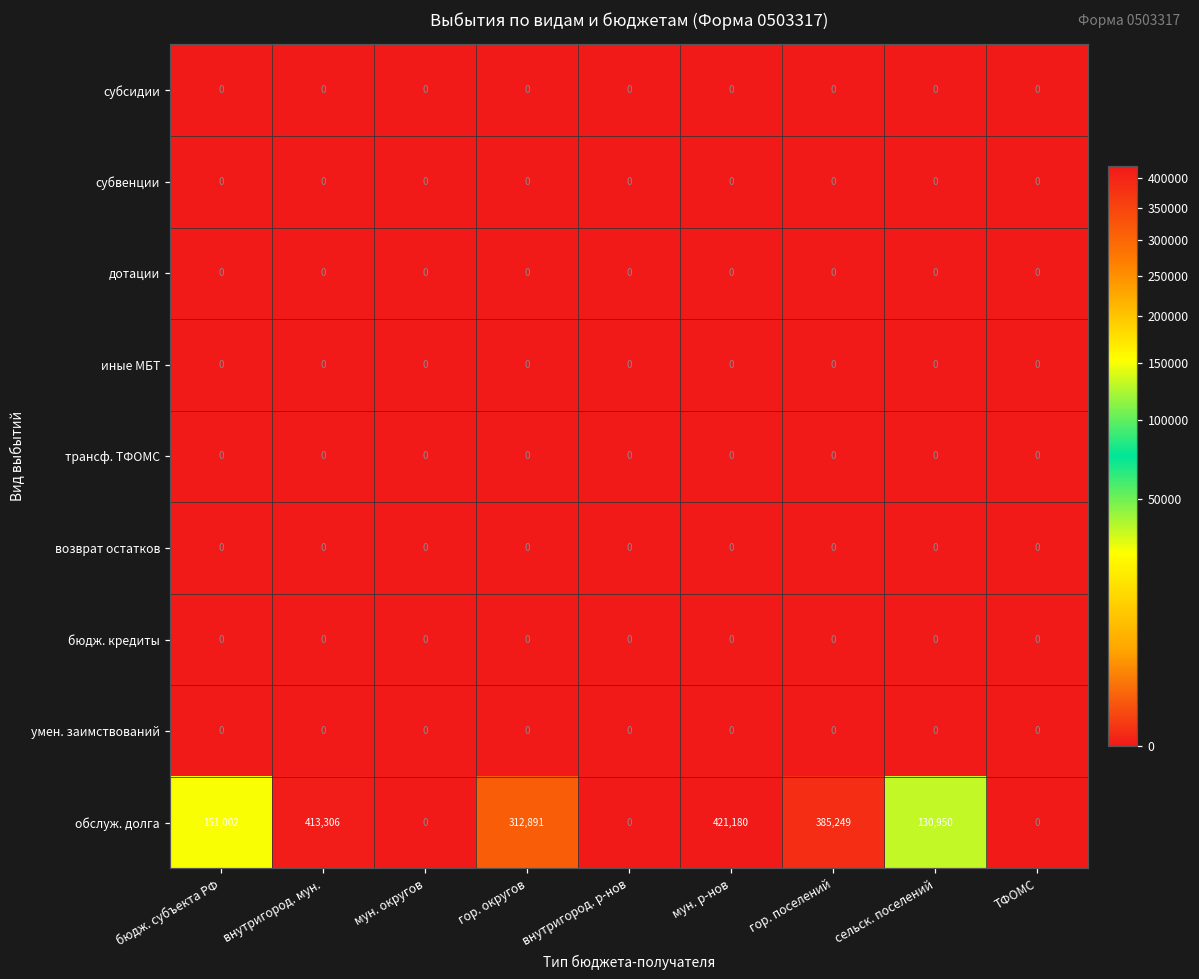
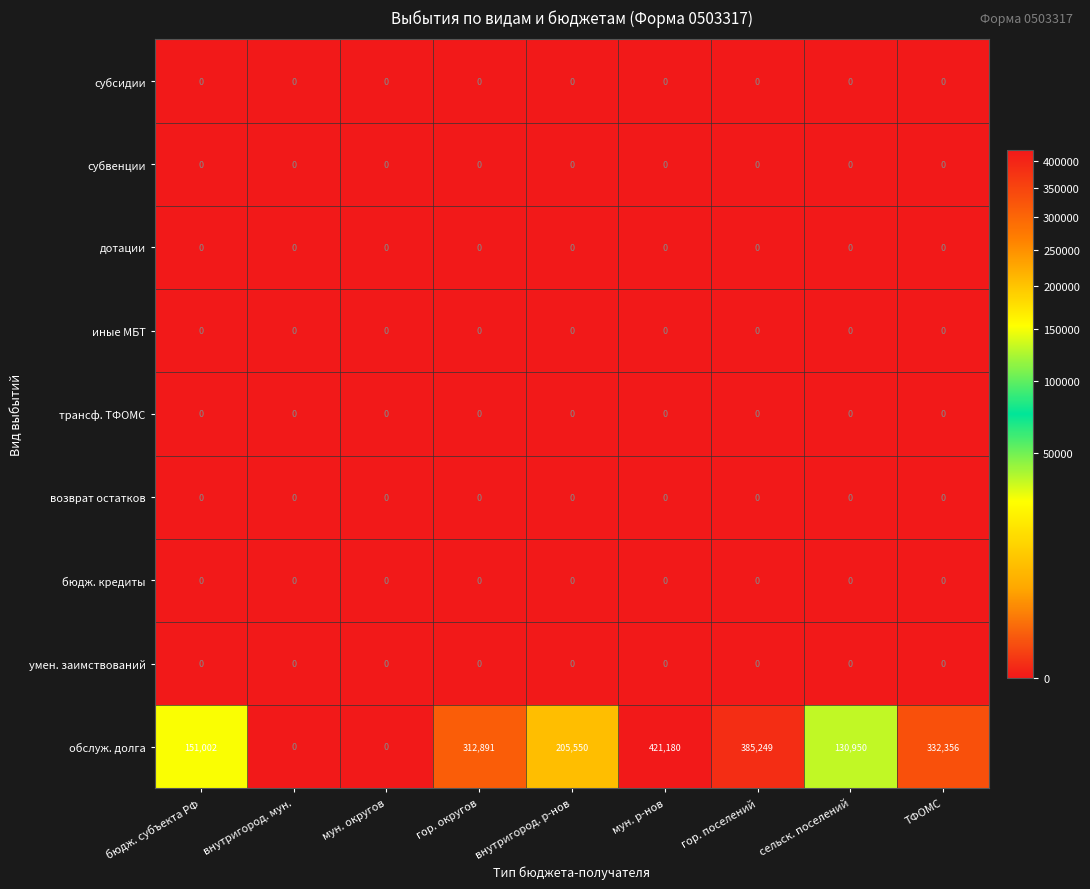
обслуж. долга, внутригород. мун.: 413,306 -> 0
обслуж. долга, внутригород. р-нов: 0 -> 205,550
обслуж. долга, ТФОМС: 0 -> 332,356
